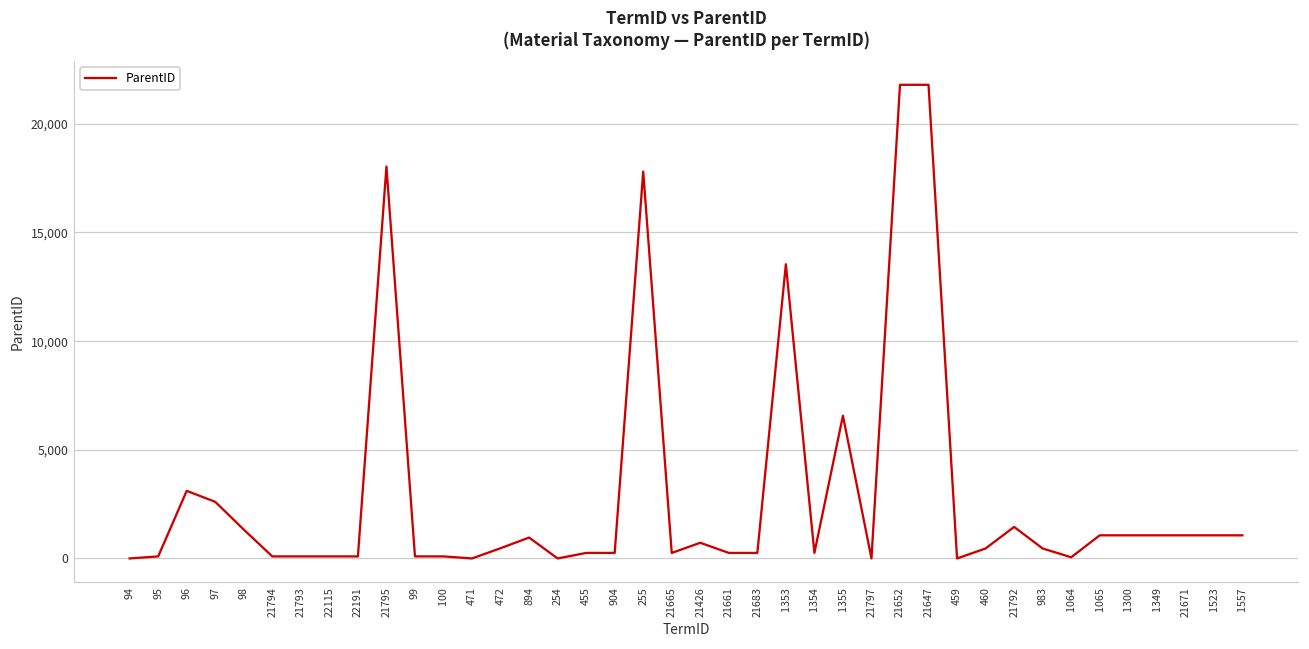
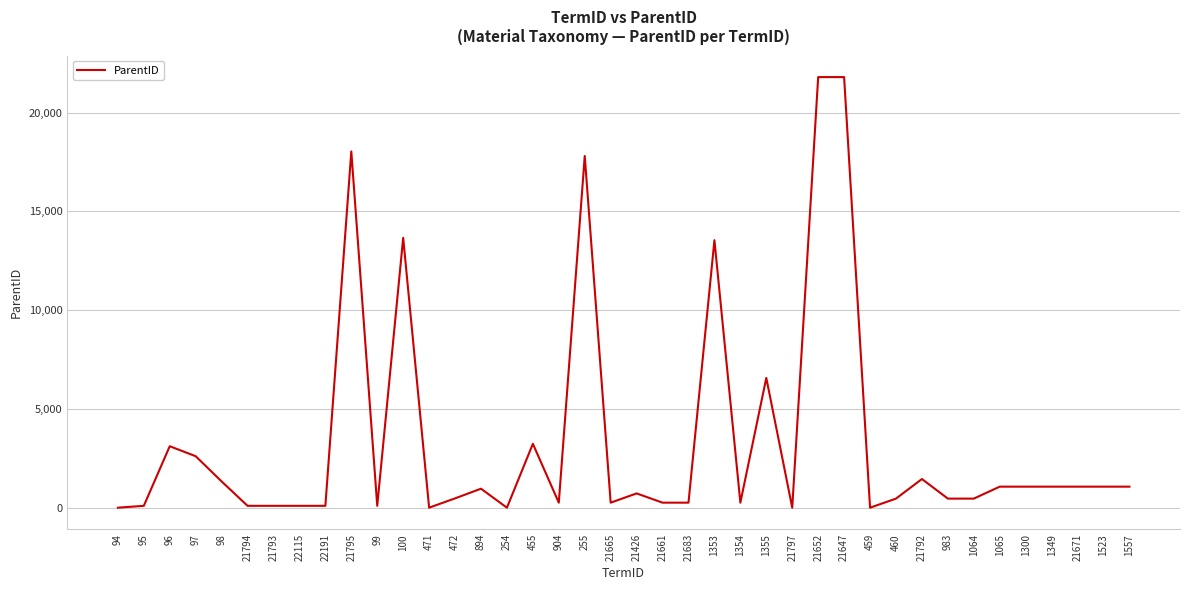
100: 100 -> 13,700
455: 300 -> 3,200
1064: 100 -> 500
